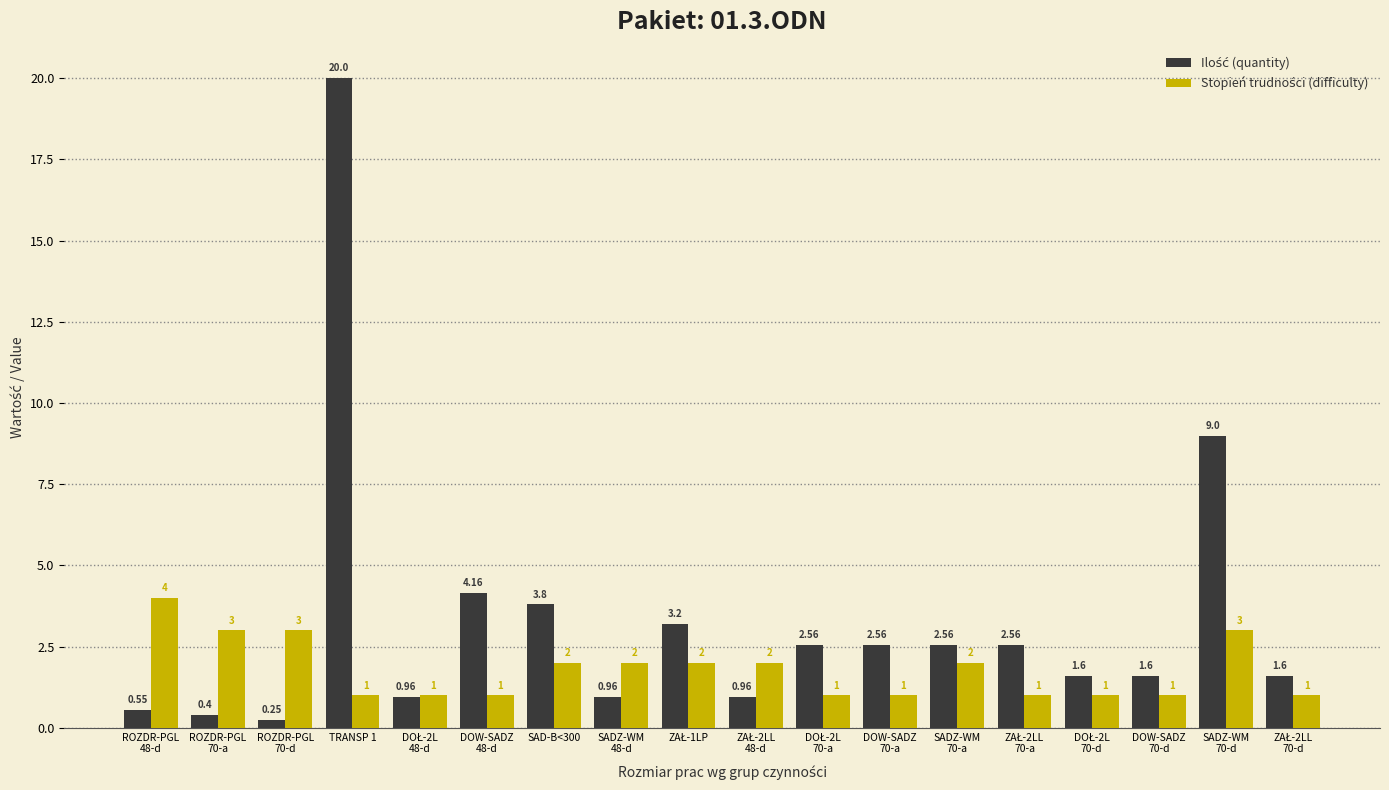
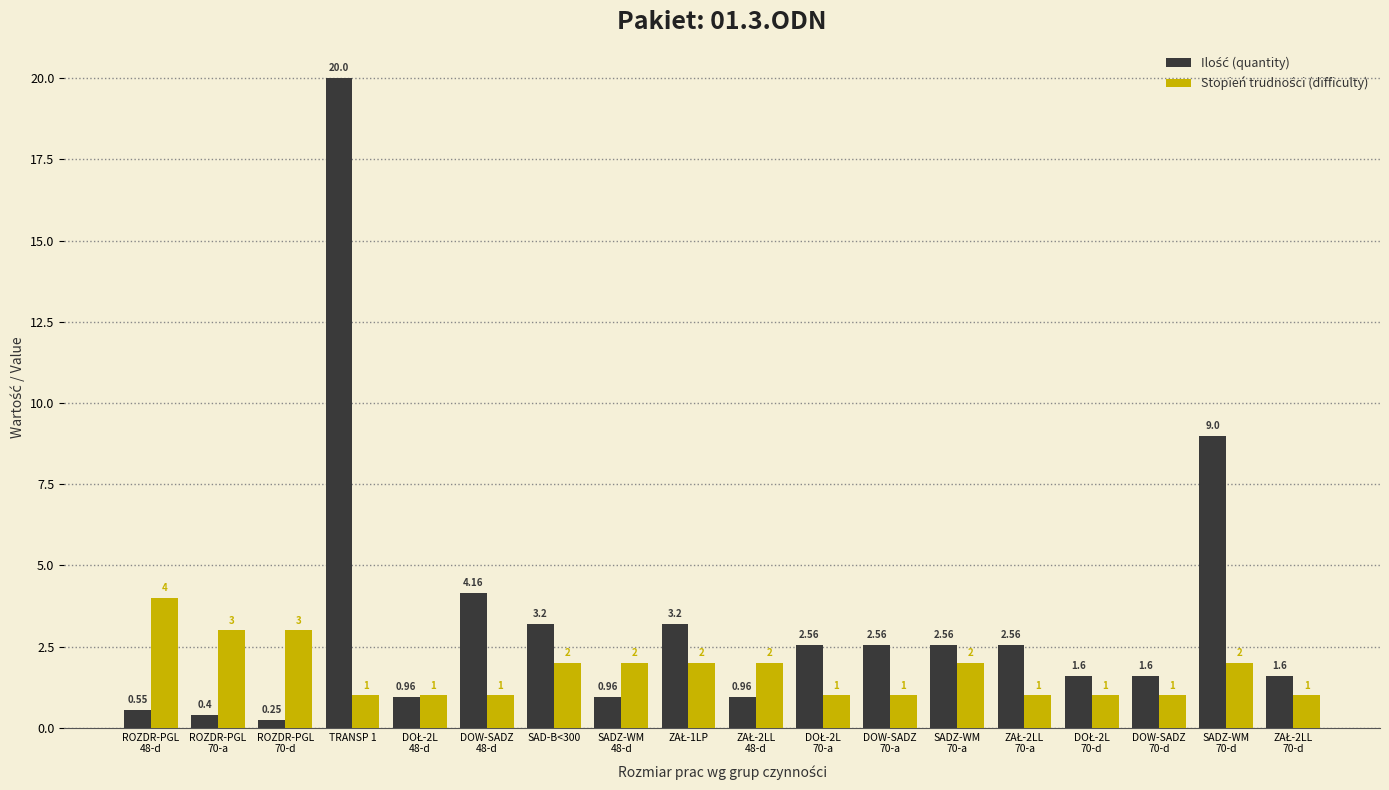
Ilość (quantity), SAD-B<300: 3.8 -> 3.2
Stopień trudności (difficulty), SADZ-WM 70-d: 3 -> 2
